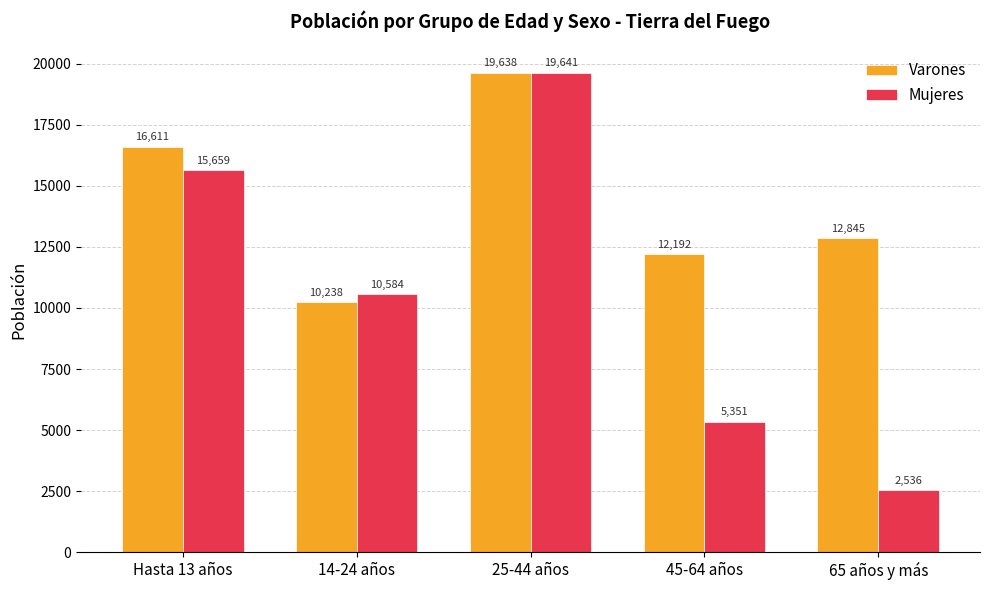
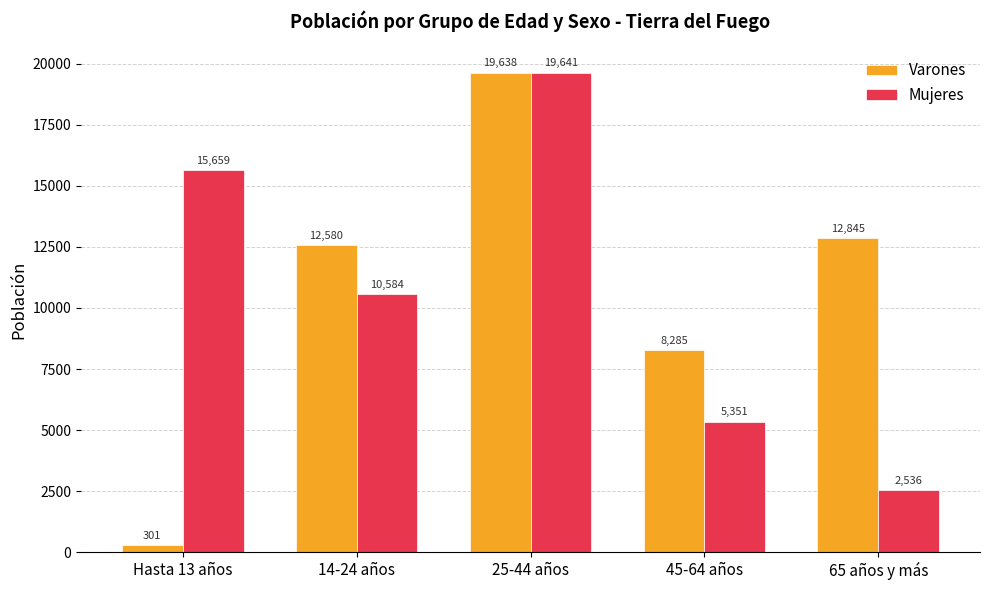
Varones, Hasta 13 años: 16,611 -> 301
Varones, 14-24 años: 10,238 -> 12,580
Varones, 45-64 años: 12,192 -> 8,285
